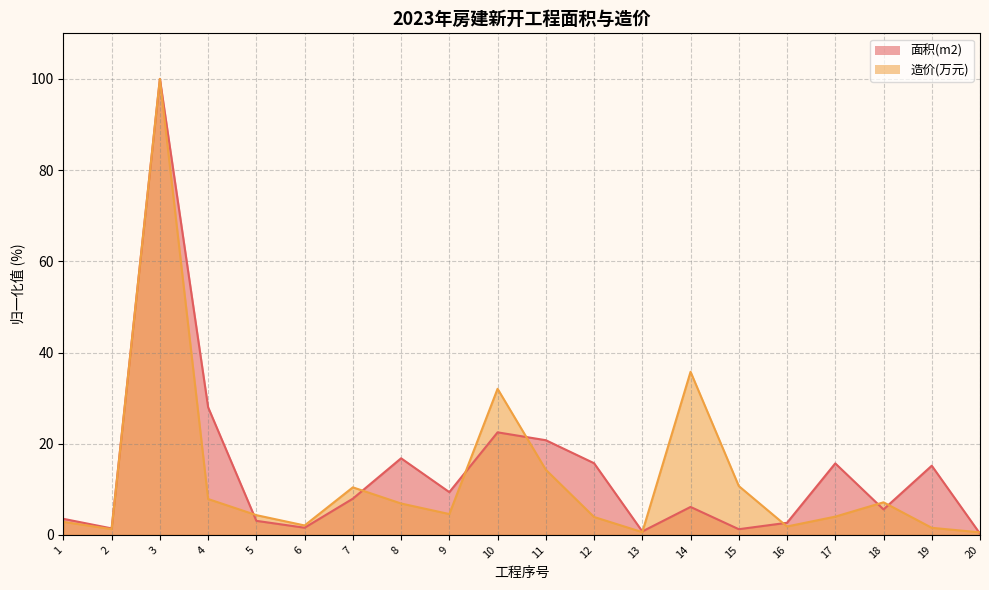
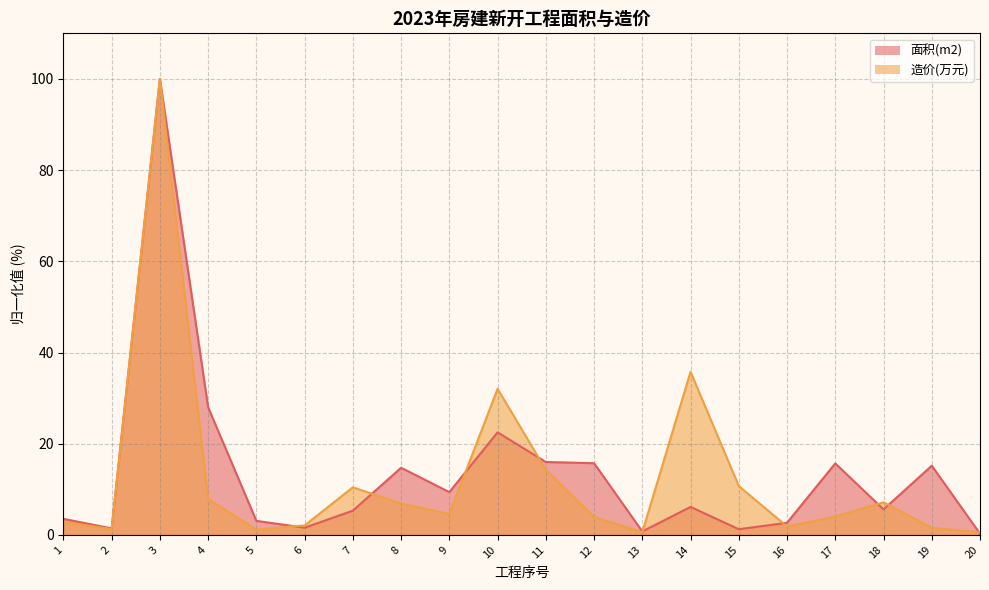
造价(万元), 5: 4 -> 1
面积(m2), 7: 8 -> 5
面积(m2), 8: 17 -> 15
面积(m2), 11: 21 -> 16
